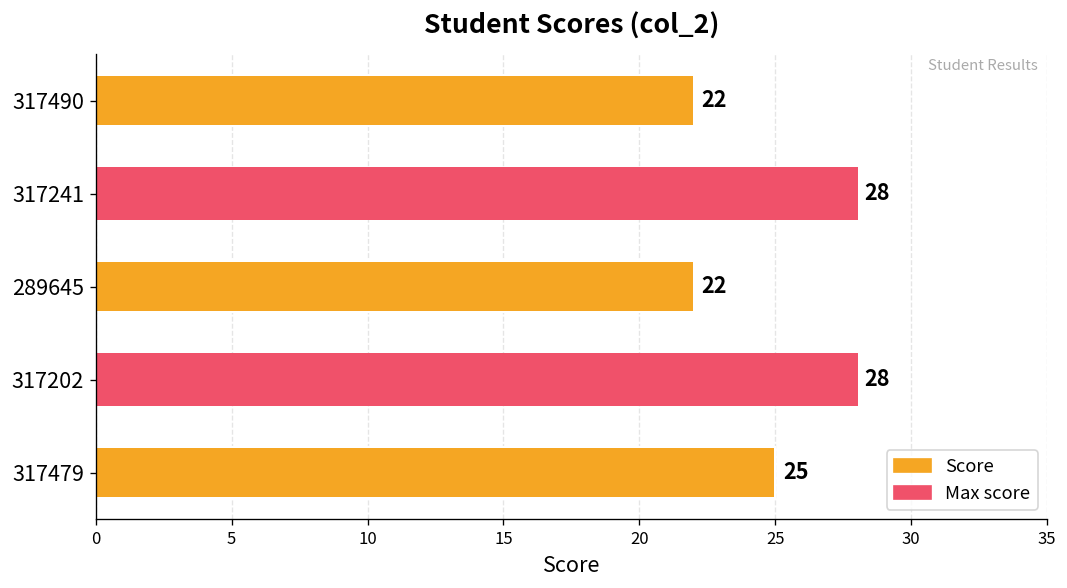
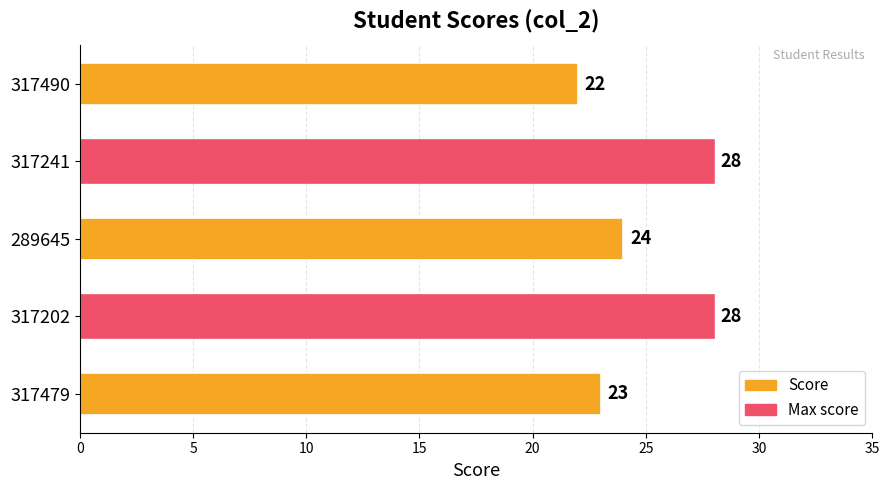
289645: 22 -> 24
317479: 25 -> 23
